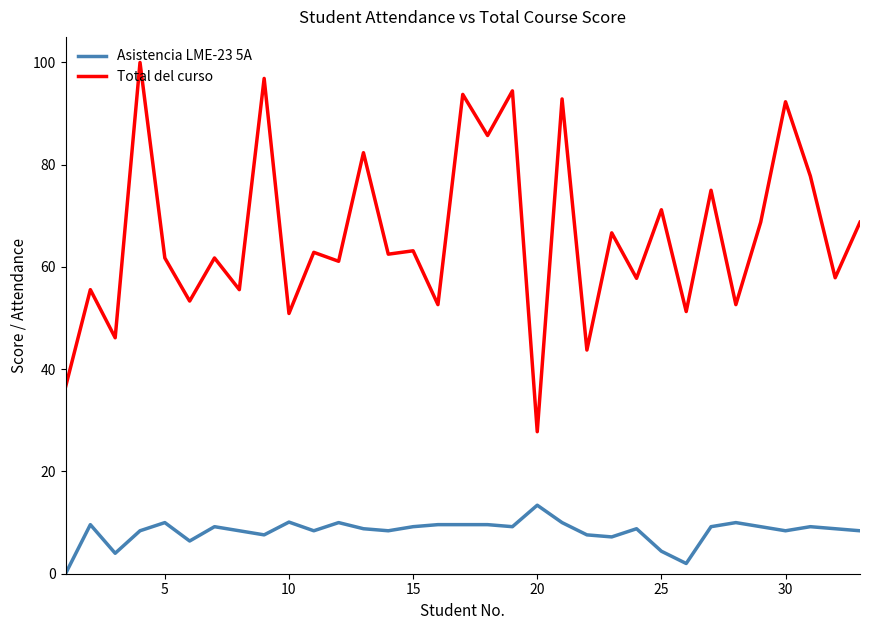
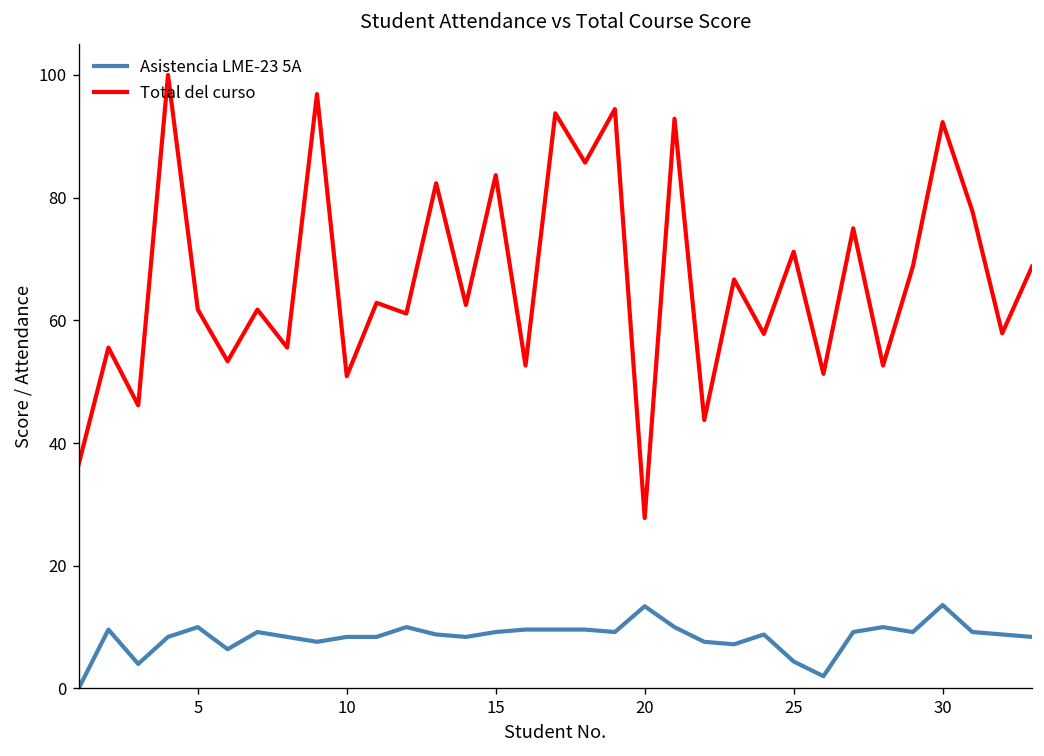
Asistencia LME-23 5A, 10: 10 -> 8
Total del curso, 15: 63 -> 84
Asistencia LME-23 5A, 30: 8 -> 14
